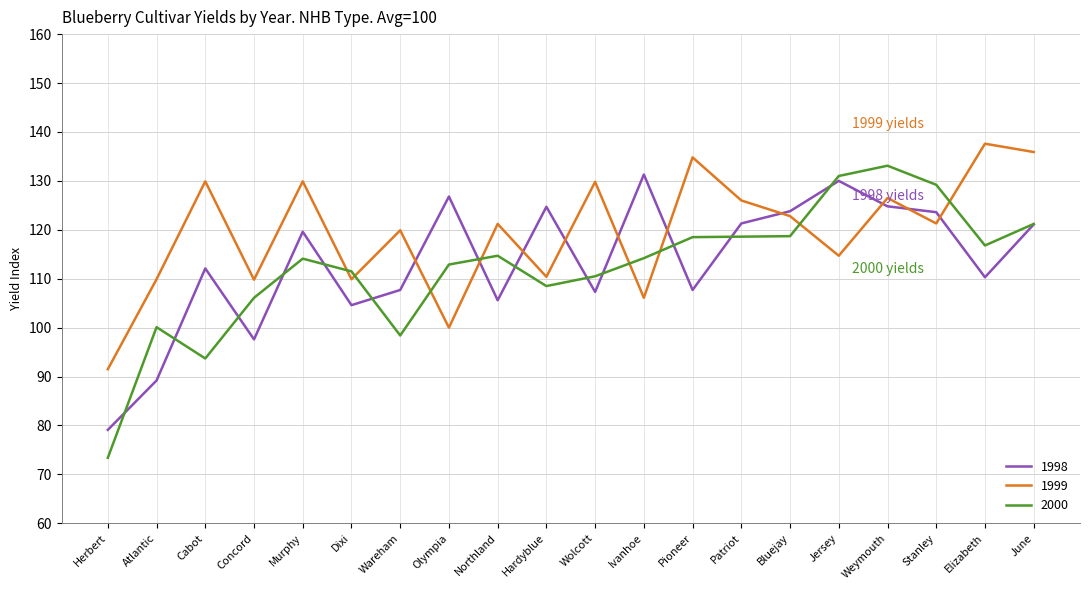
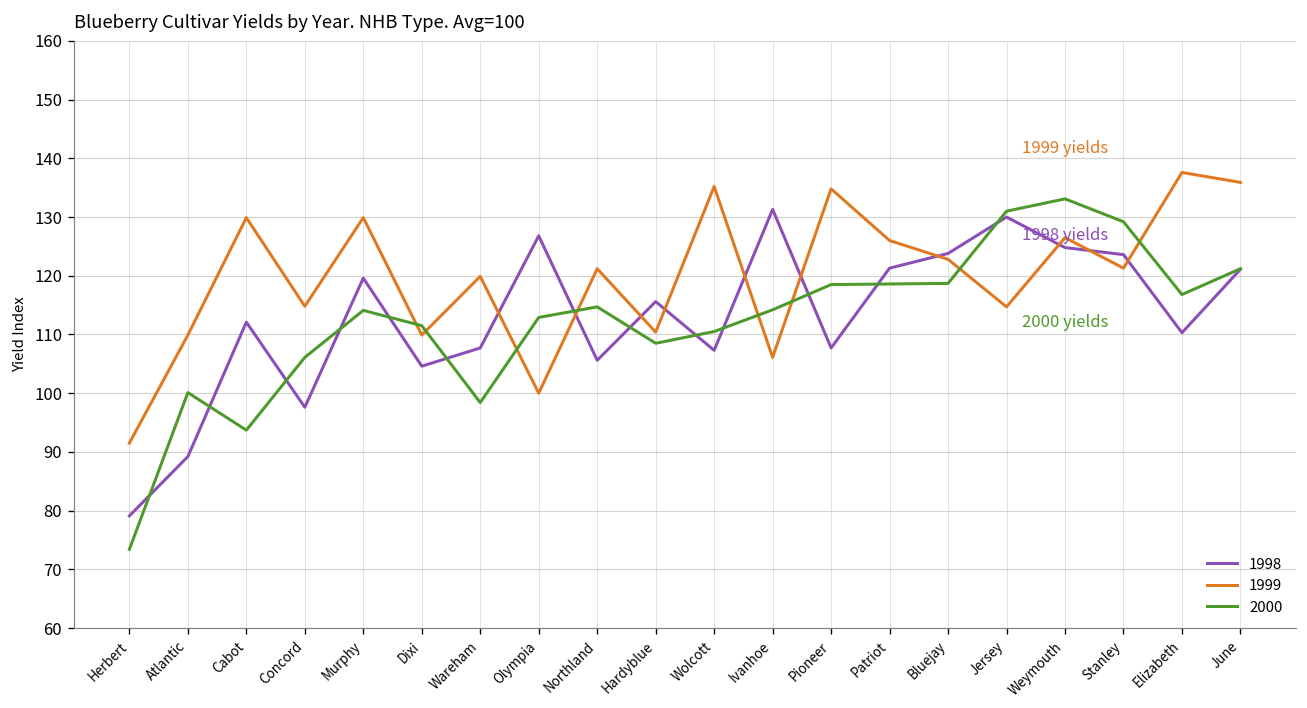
1999, Concord: 110 -> 115
1998, Hardyblue: 125 -> 116
1999, Wolcott: 130 -> 135
